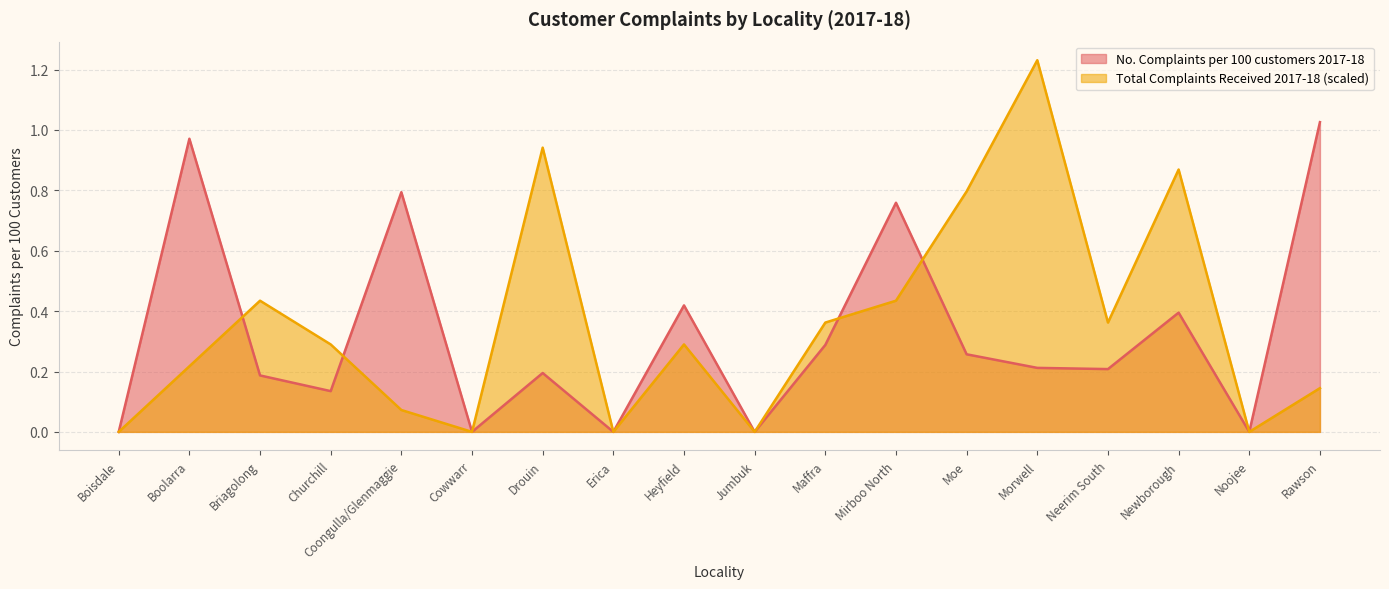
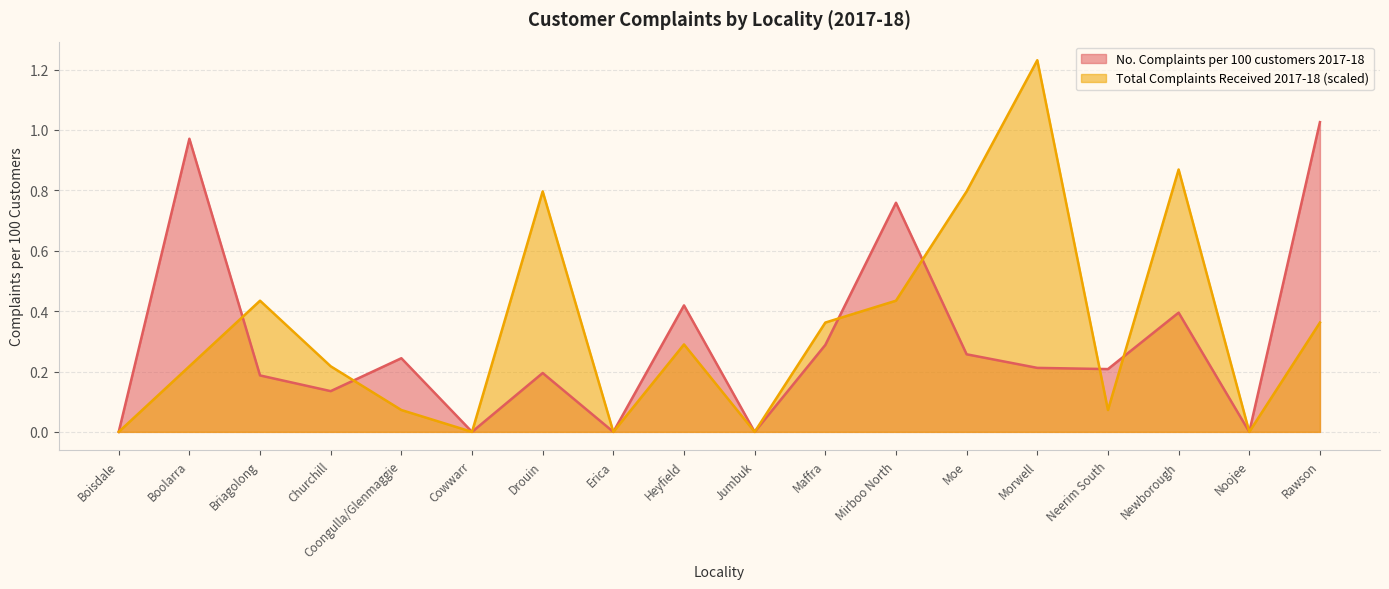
Total Complaints Received 2017-18 (scaled), Churchill: 0.29 -> 0.22
No. Complaints per 100 customers 2017-18, Coongulla/Glenmaggie: 0.79 -> 0.24
Total Complaints Received 2017-18 (scaled), Drouin: 0.94 -> 0.80
Total Complaints Received 2017-18 (scaled), Neerim South: 0.36 -> 0.07
Total Complaints Received 2017-18 (scaled), Rawson: 0.14 -> 0.36
